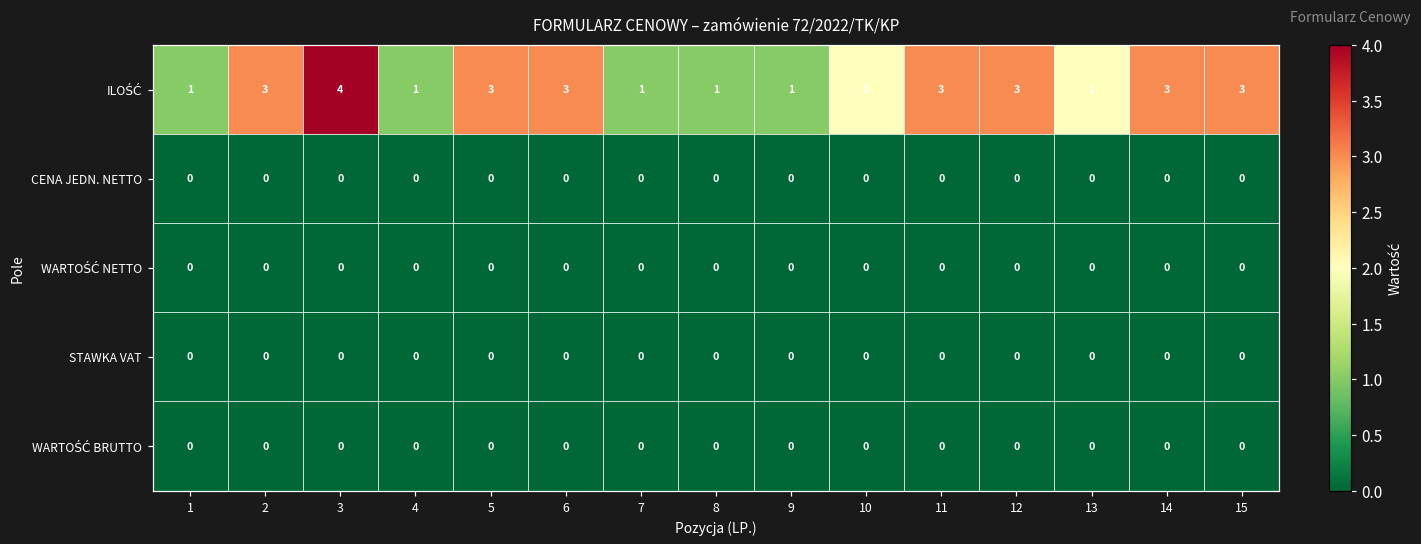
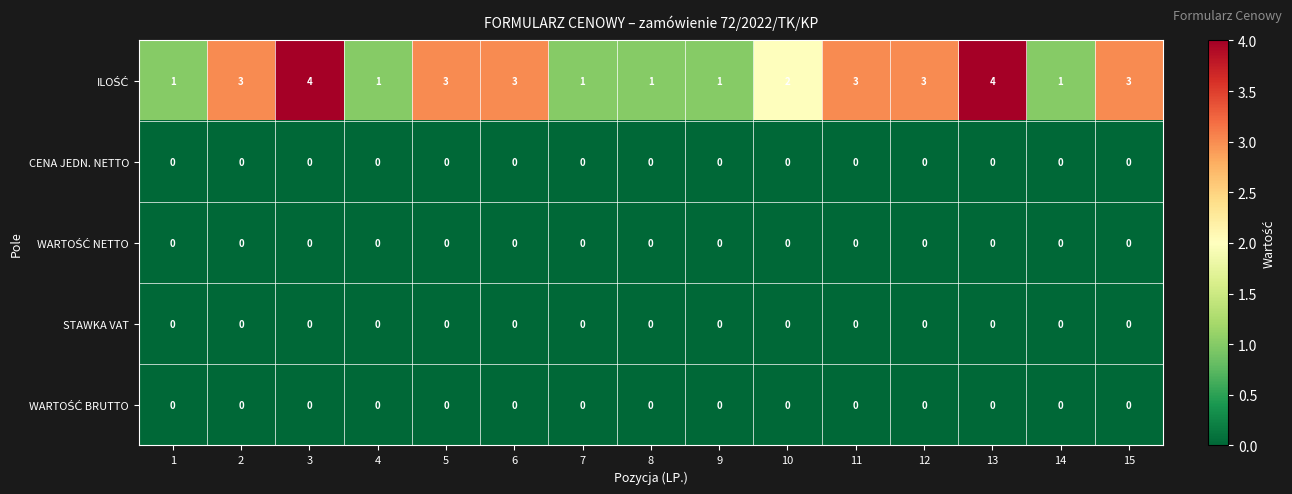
ILOŚĆ, 13: 2 -> 4
ILOŚĆ, 14: 3 -> 1
